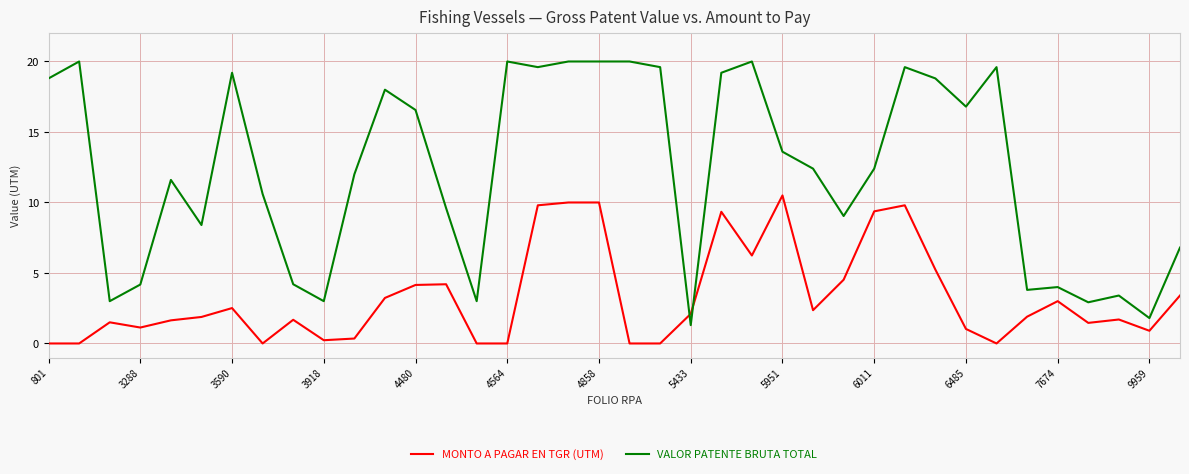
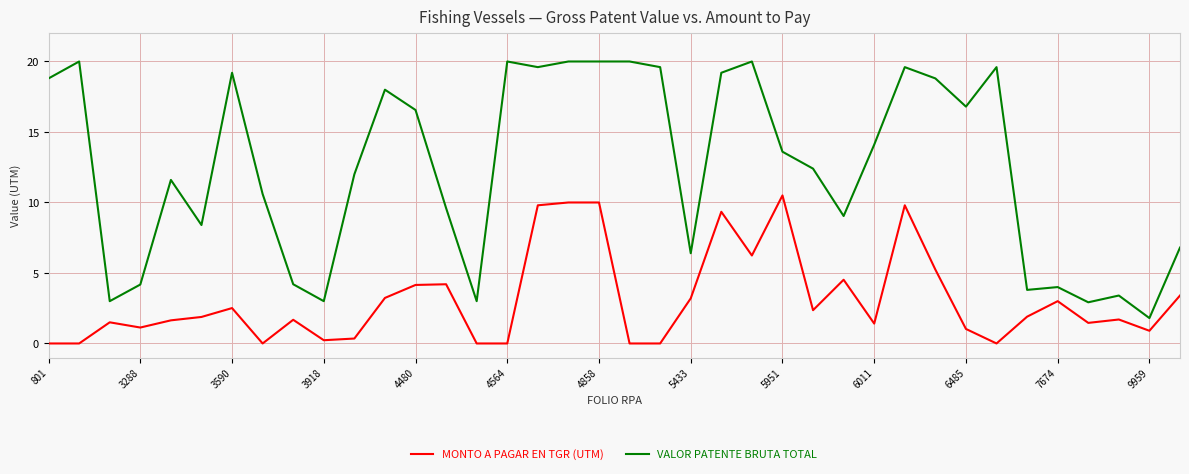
MONTO A PAGAR EN TGR (UTM), 5433: 2.1 -> 3.2
VALOR PATENTE BRUTA TOTAL, 5433: 1.3 -> 6.4
MONTO A PAGAR EN TGR (UTM), 6011: 9.4 -> 1.4
VALOR PATENTE BRUTA TOTAL, 6011: 12.4 -> 14.1
